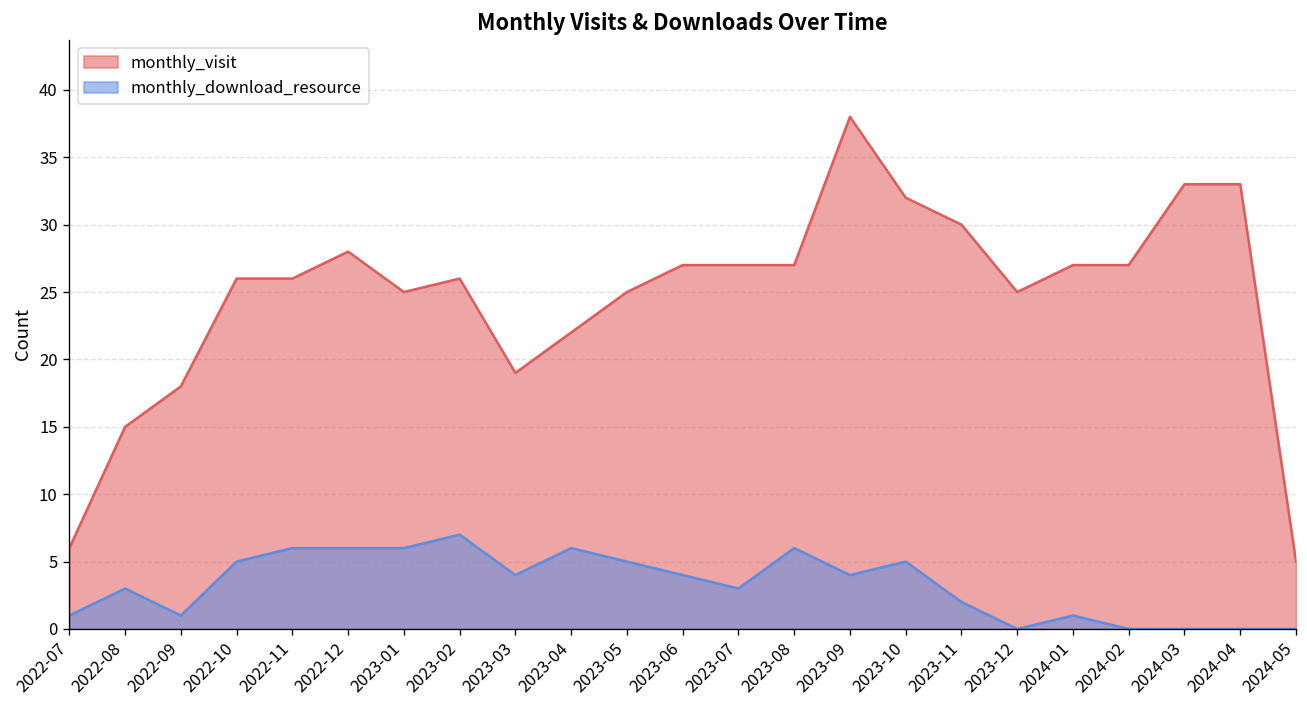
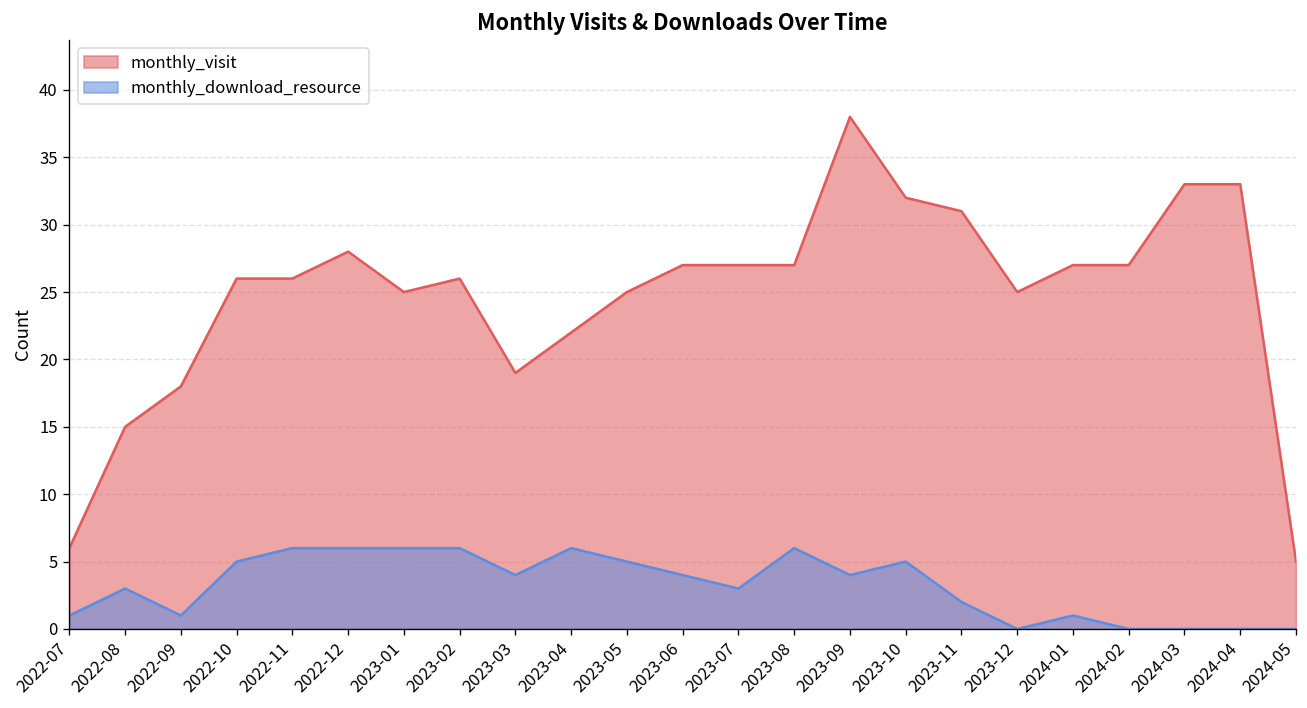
monthly_download_resource, 2023-02: 7 -> 6
monthly_visit, 2023-11: 30 -> 31
